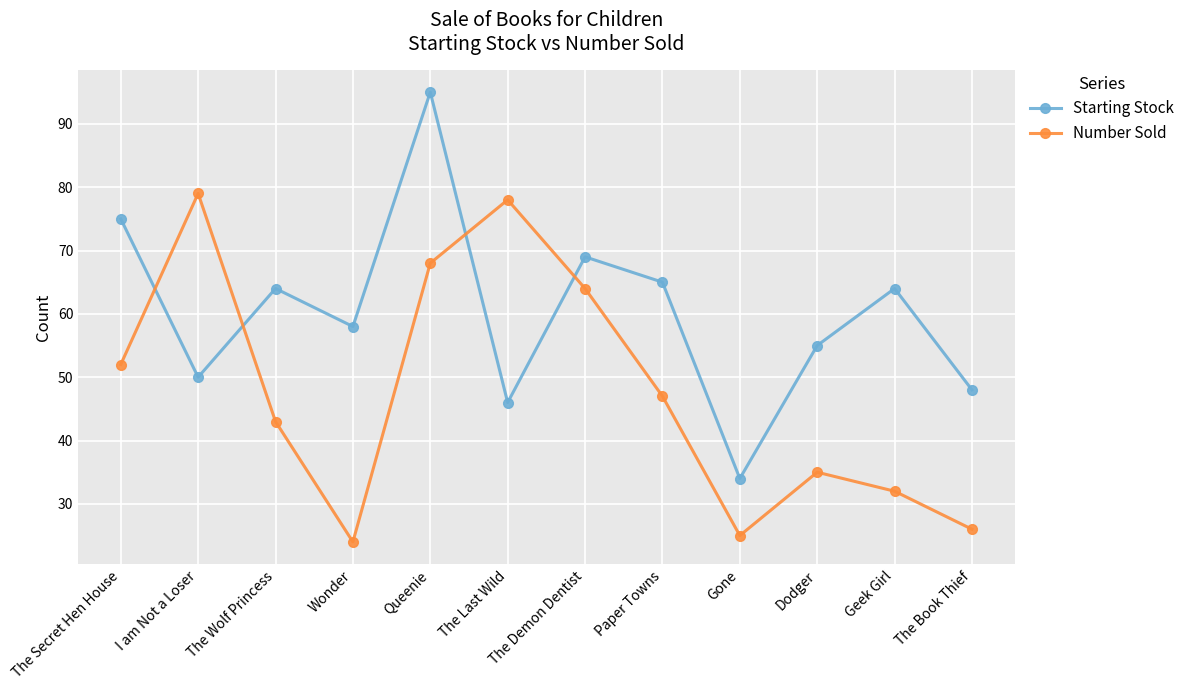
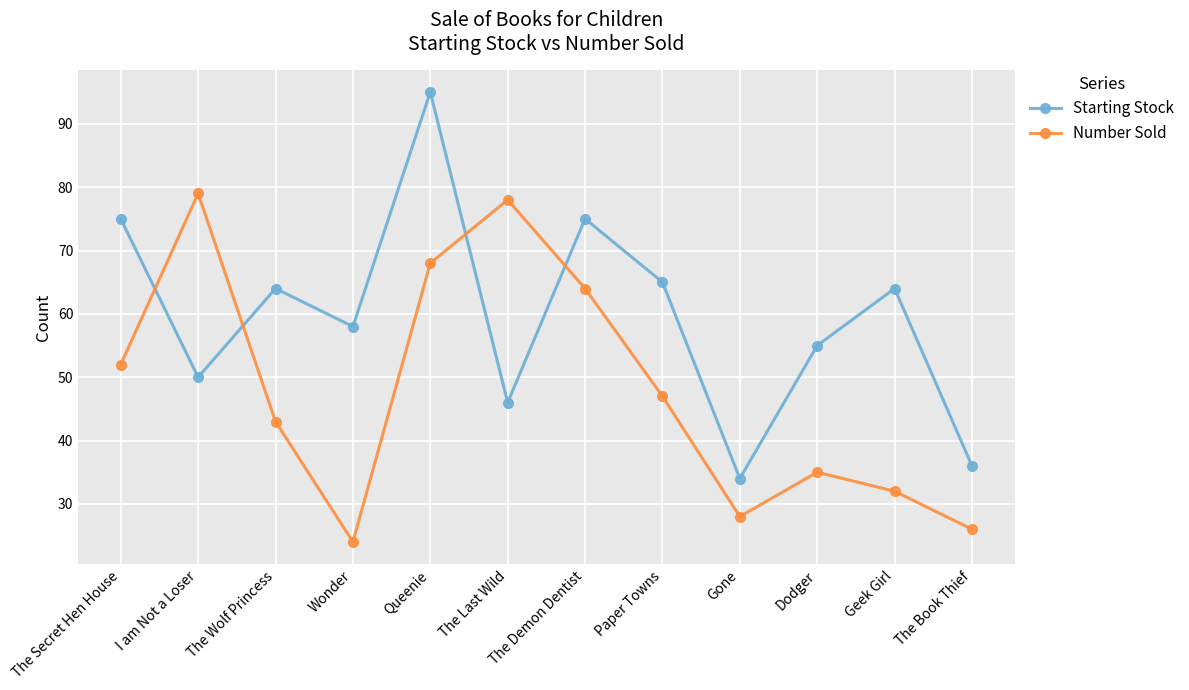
Starting Stock, The Demon Dentist: 69 -> 75
Number Sold, Gone: 25 -> 28
Starting Stock, The Book Thief: 48 -> 36
